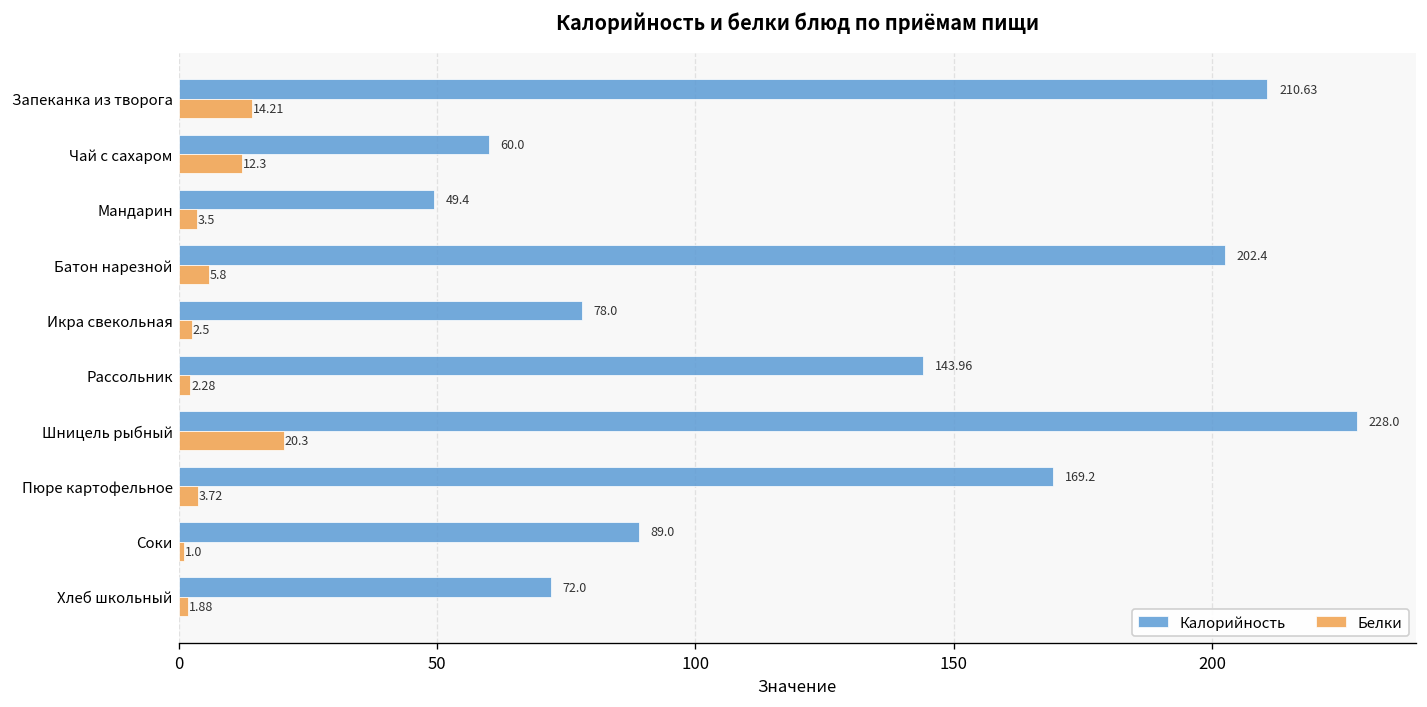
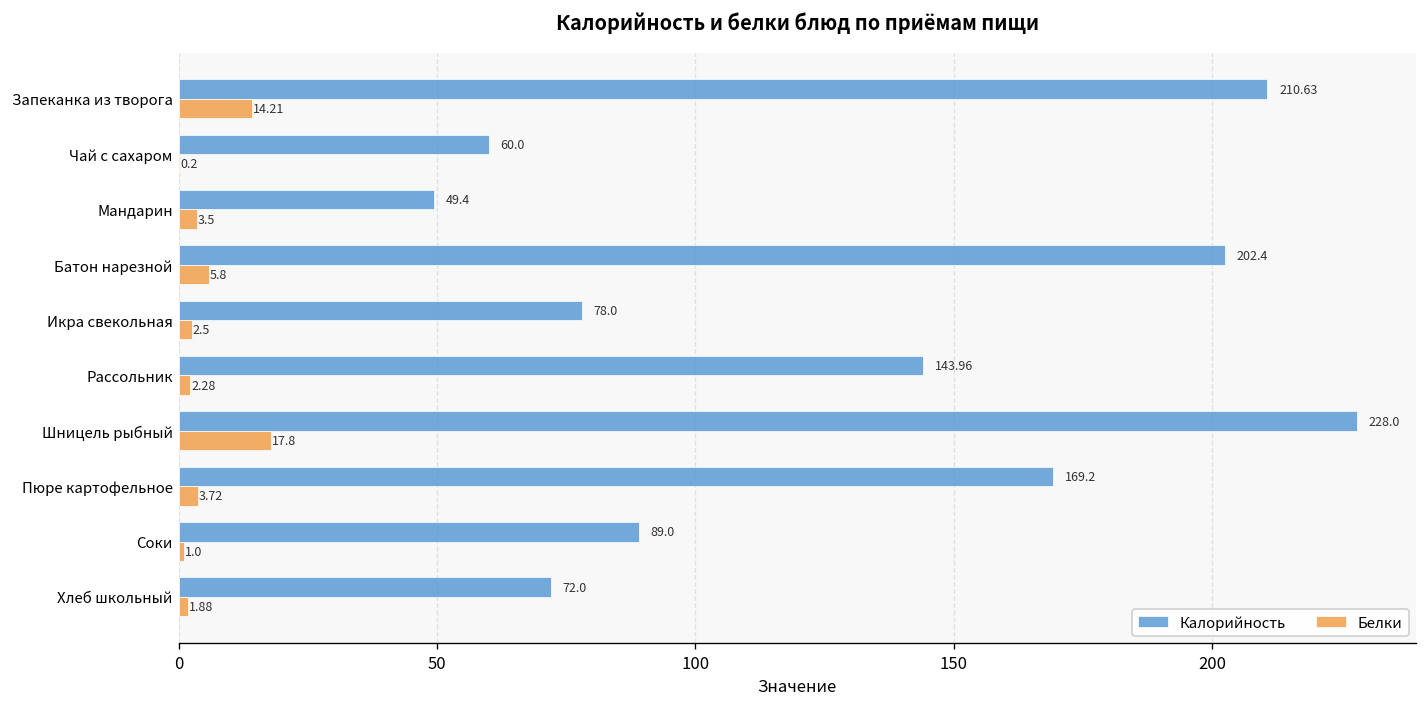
Белки, Чай с сахаром: 12.3 -> 0.2
Белки, Шницель рыбный: 20.3 -> 17.8
